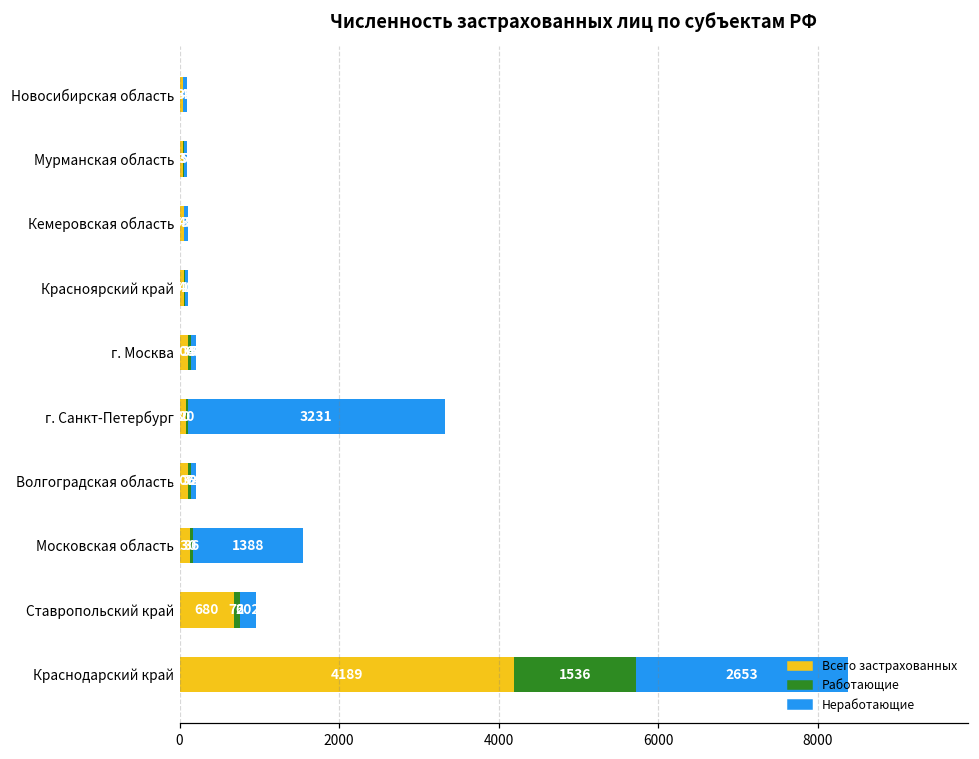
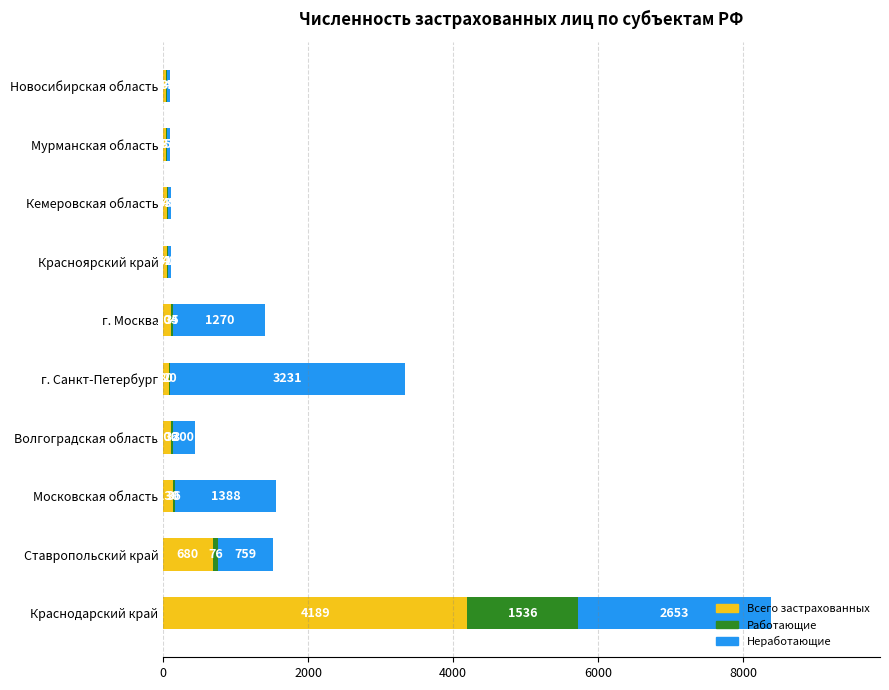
Неработающие, г. Москва: 100 -> 1300
Неработающие, Волгоградская область: 100 -> 300
Неработающие, Ставропольский край: 202 -> 759
